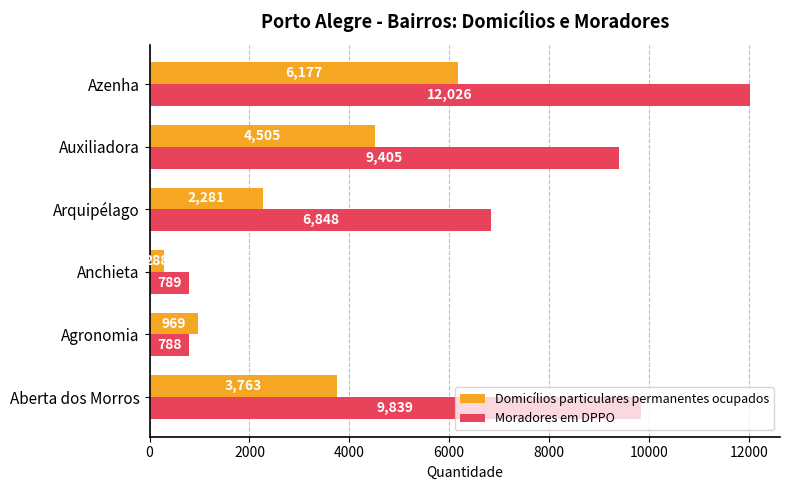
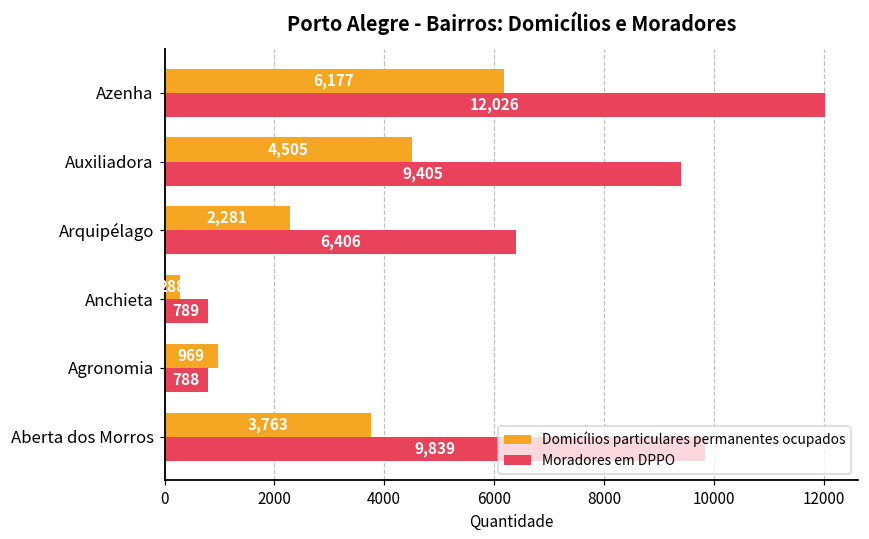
Moradores em DPPO, Arquipélago: 6,848 -> 6,406
